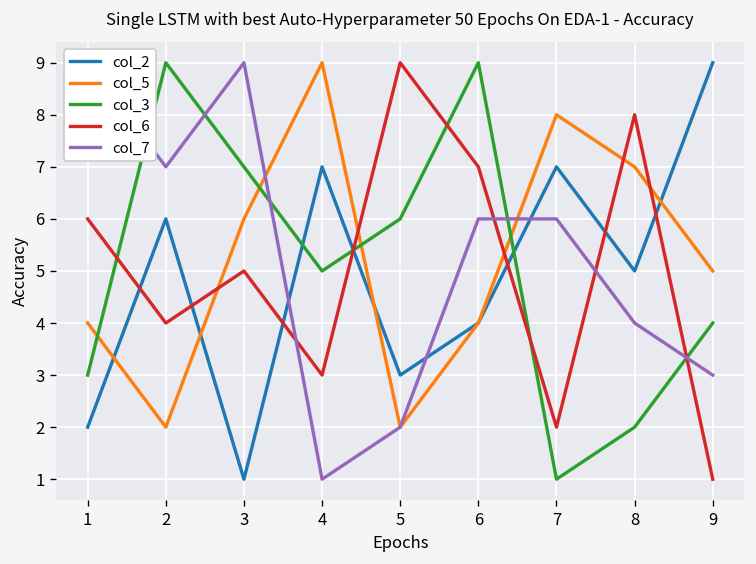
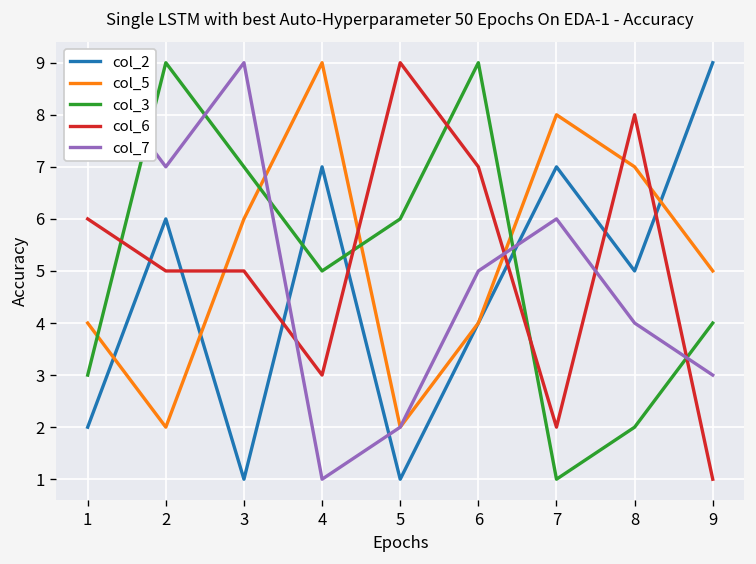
col_6, 2: 4 -> 5
col_2, 5: 3 -> 1
col_7, 6: 6 -> 5
